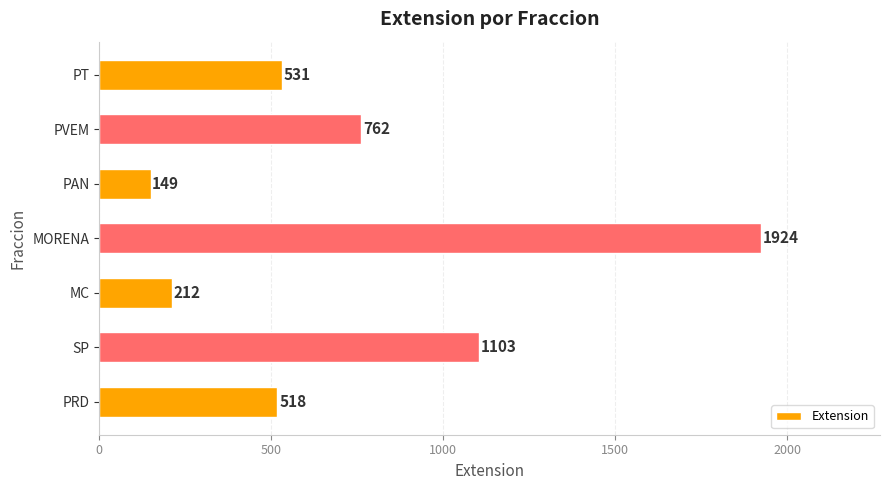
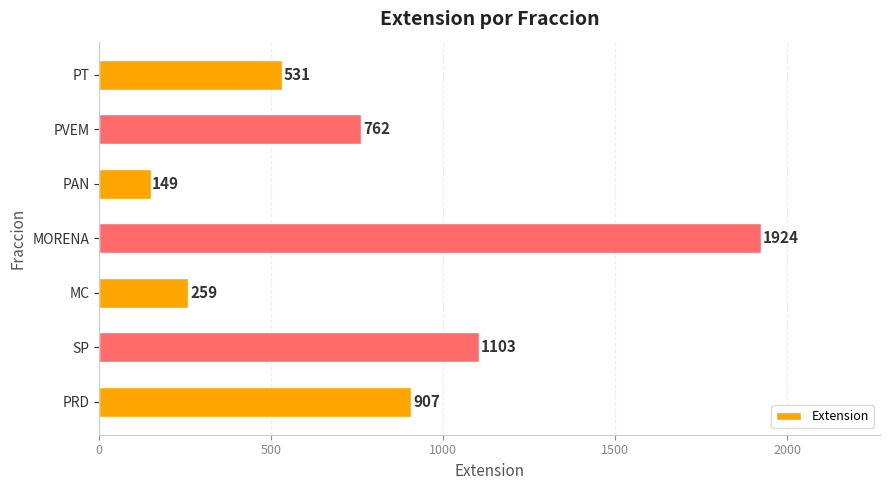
MC: 212 -> 259
PRD: 518 -> 907
